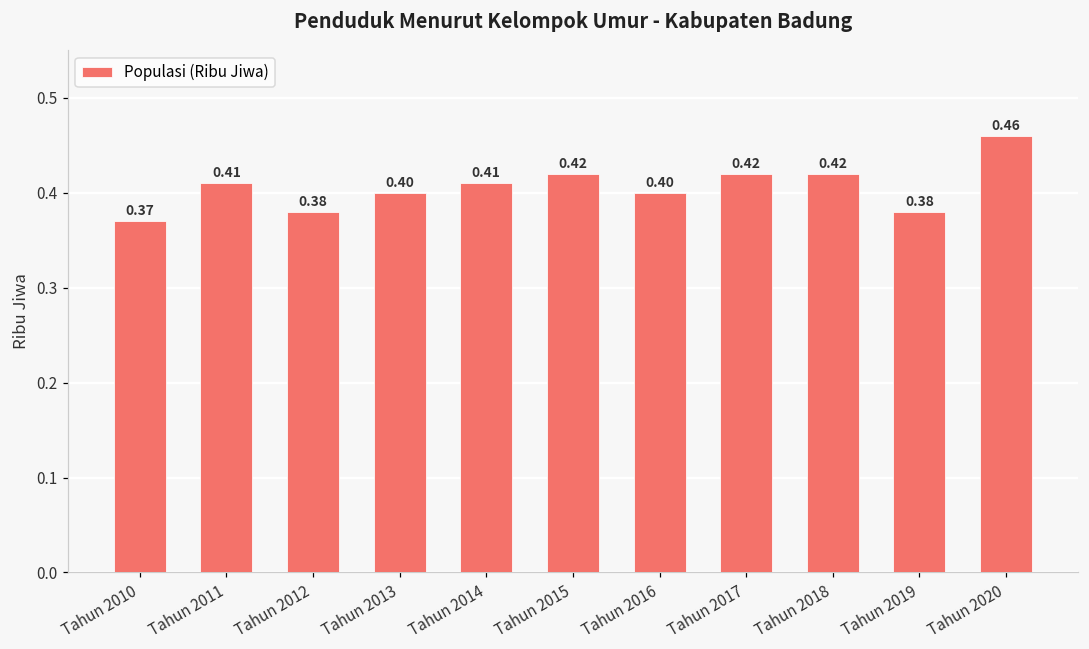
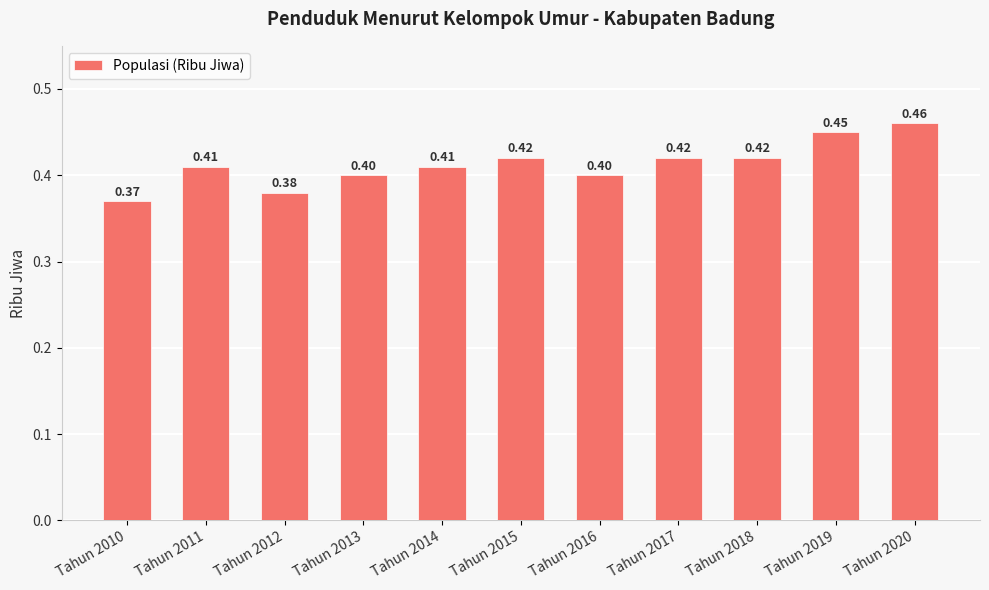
Tahun 2019: 0.38 -> 0.45
